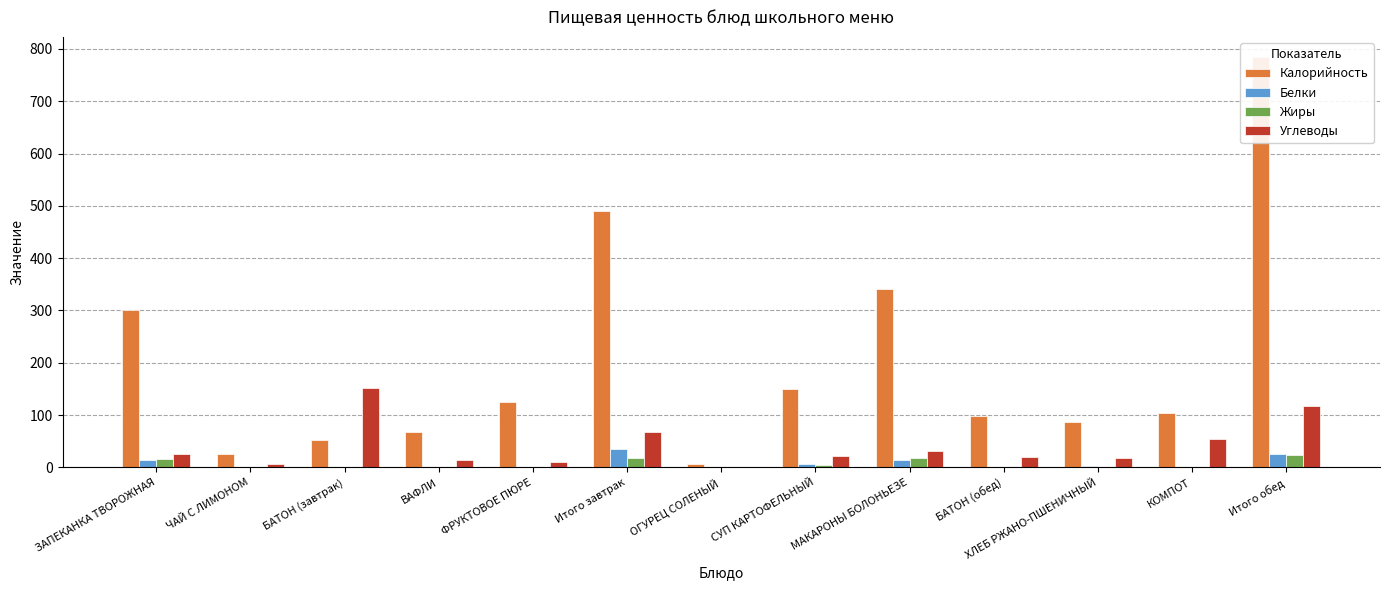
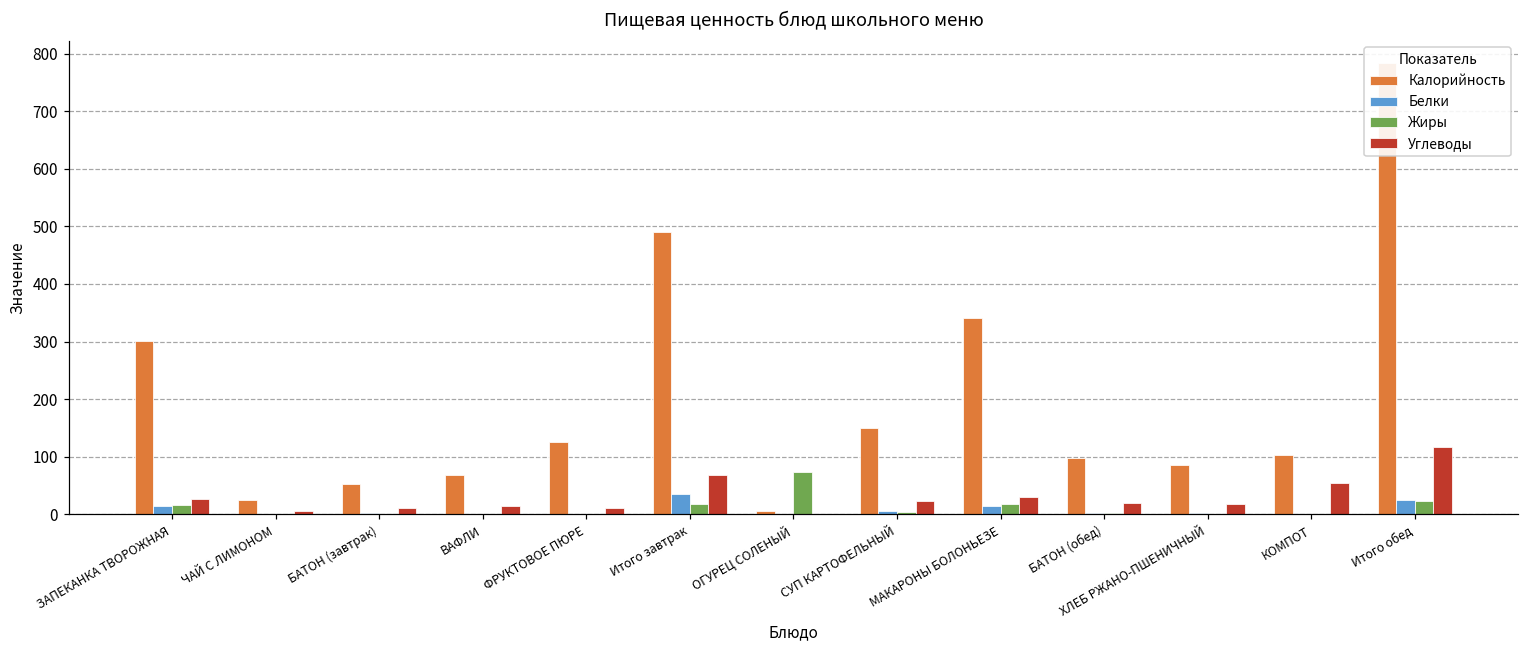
Углеводы, БАТОН (завтрак): 150 -> 10
Жиры, ОГУРЕЦ СОЛЕНЫЙ: 0 -> 70
